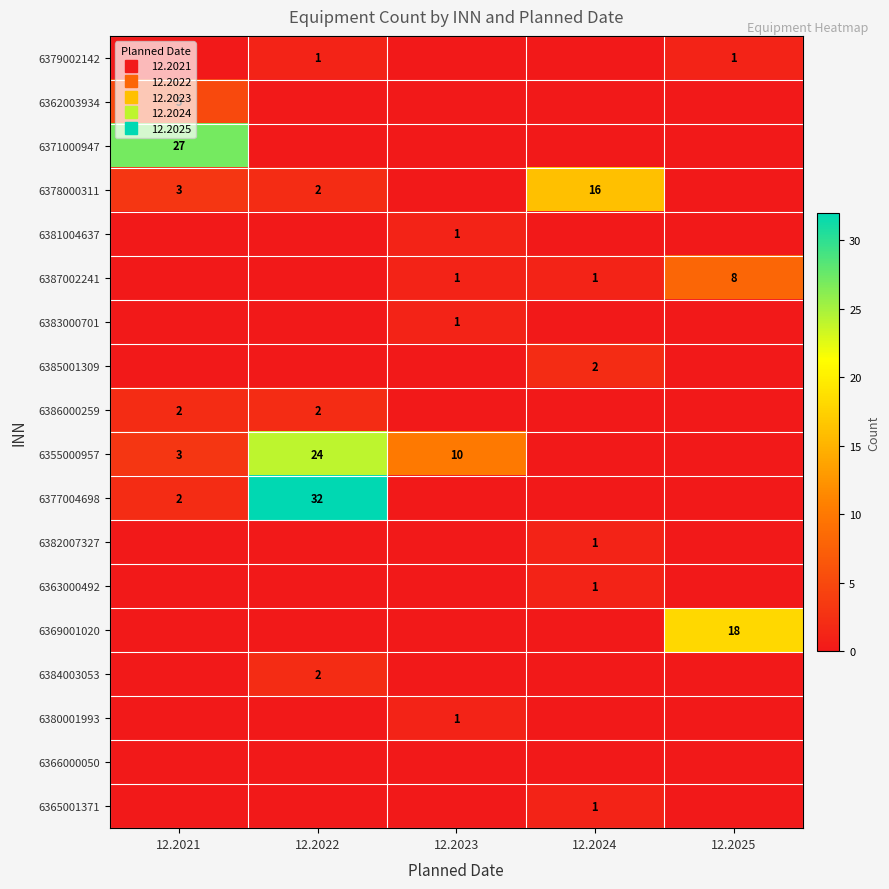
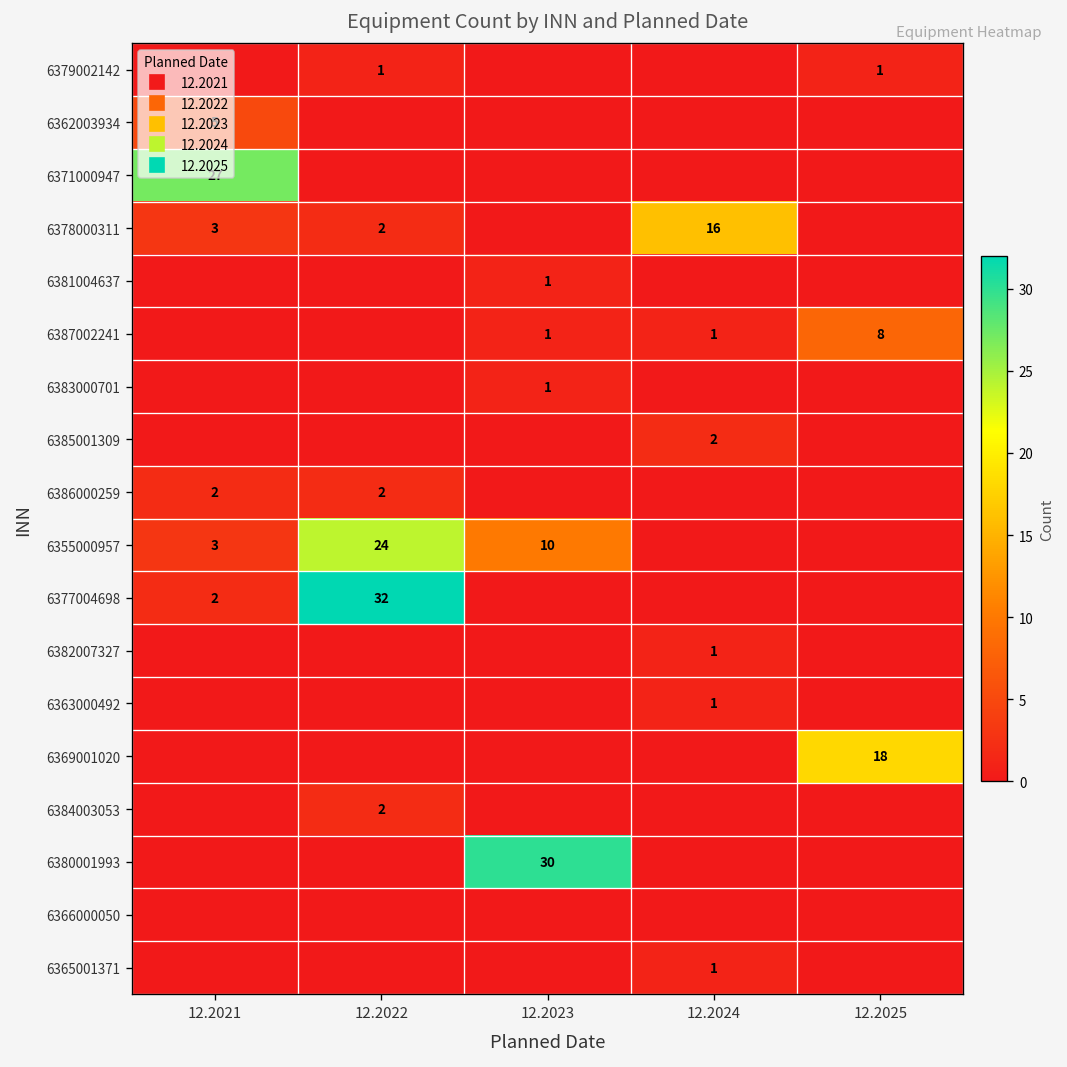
6380001993, 12.2023: 1 -> 30
